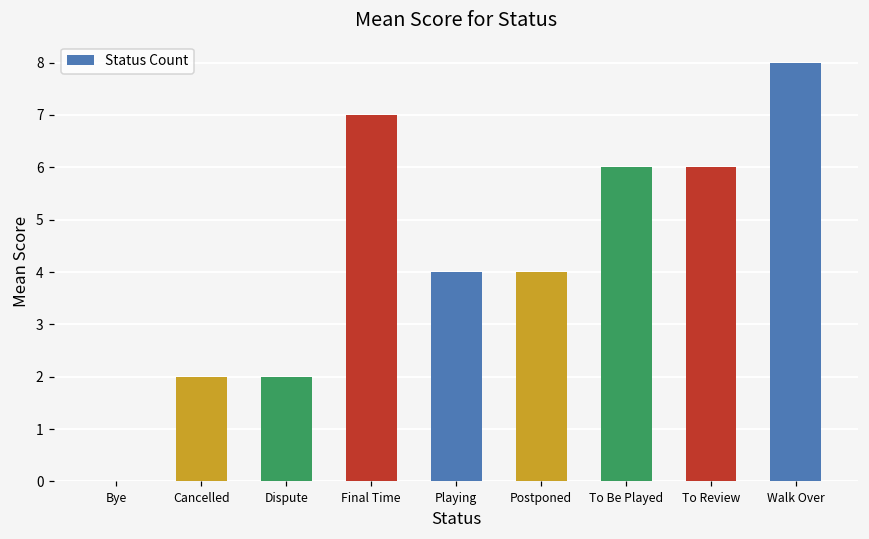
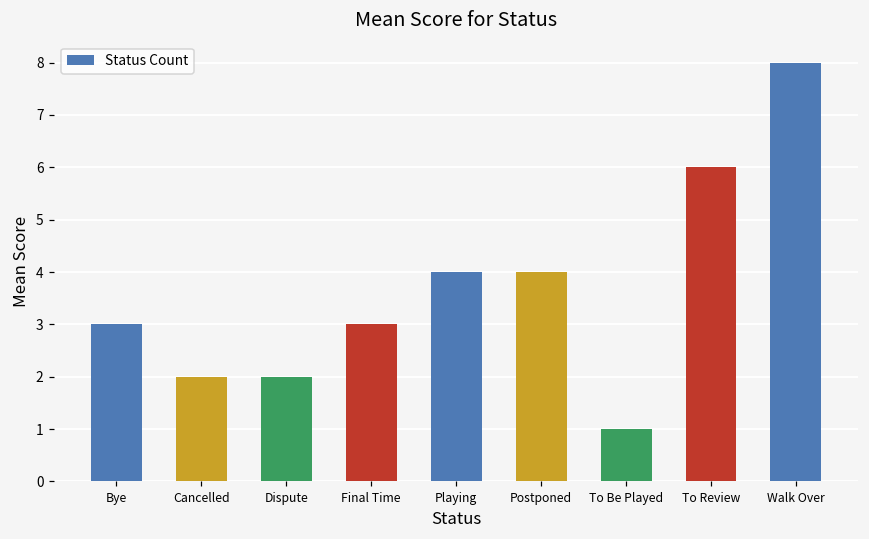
Bye: 0 -> 3
Final Time: 7 -> 3
To Be Played: 6 -> 1
